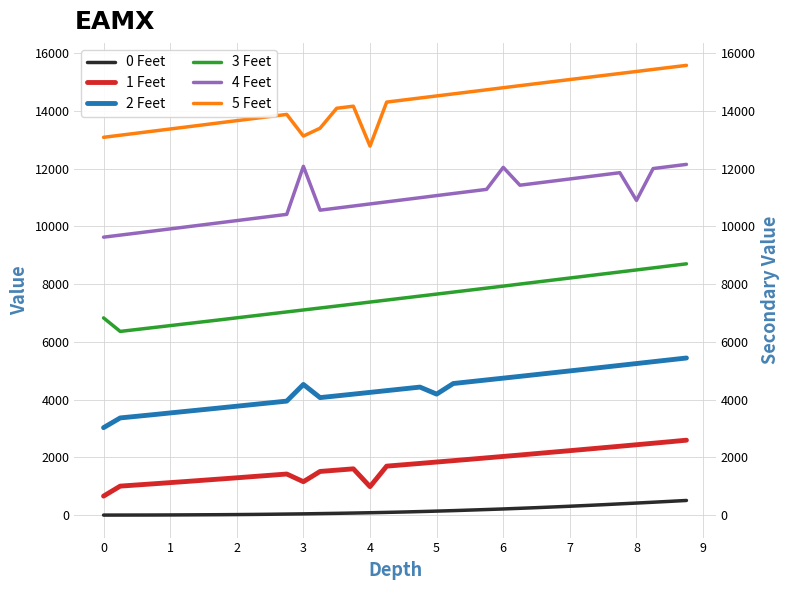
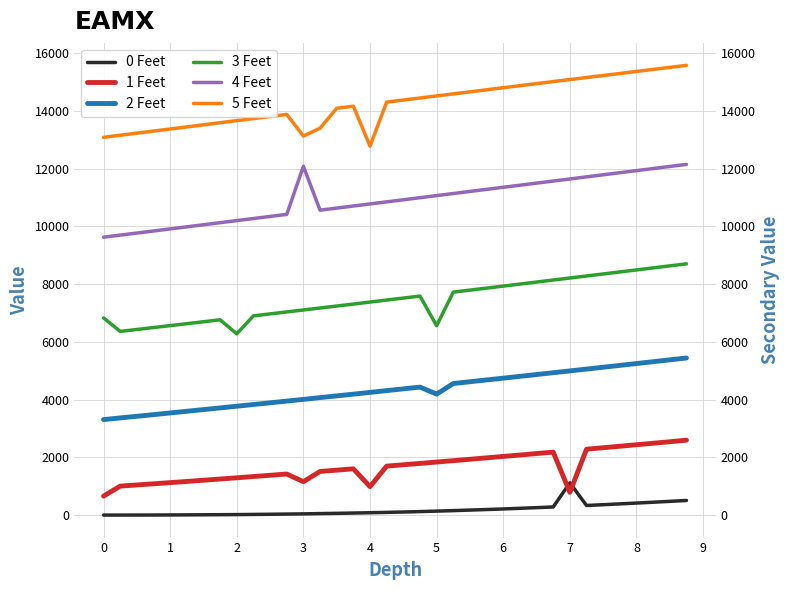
2 Feet, 0: 3000 -> 3300
3 Feet, 2: 6800 -> 6300
2 Feet, 3: 4500 -> 4000
3 Feet, 5: 7700 -> 6600
4 Feet, 6: 12000 -> 11400
0 Feet, 7: 300 -> 1100
1 Feet, 7: 2200 -> 800
4 Feet, 8: 10900 -> 11900
